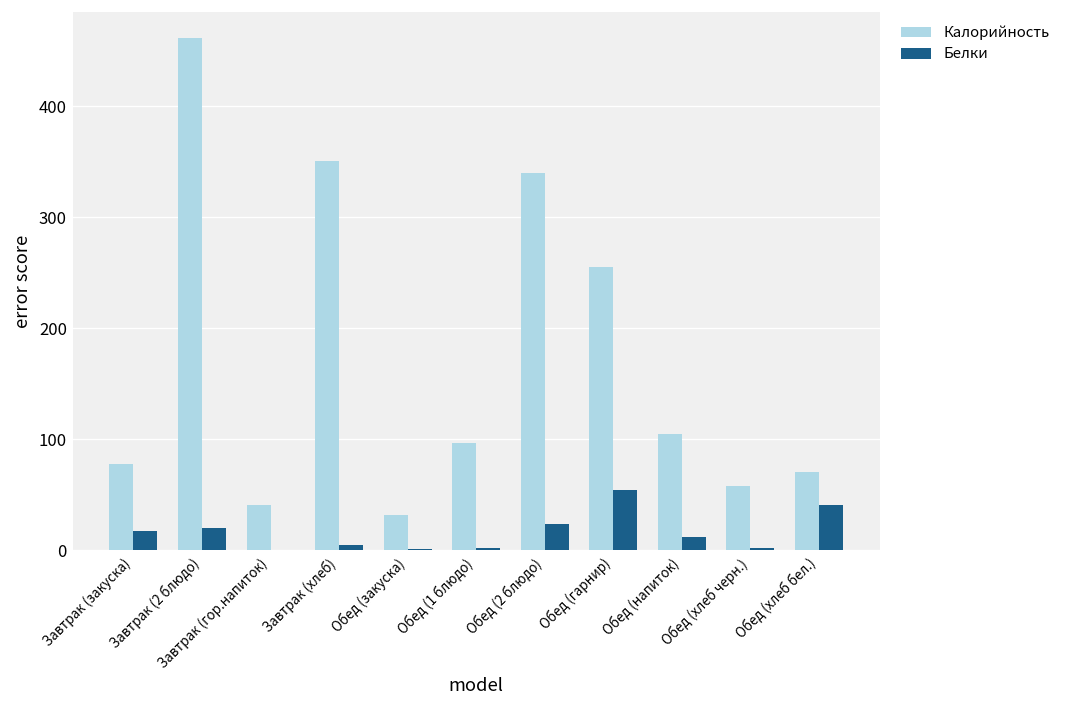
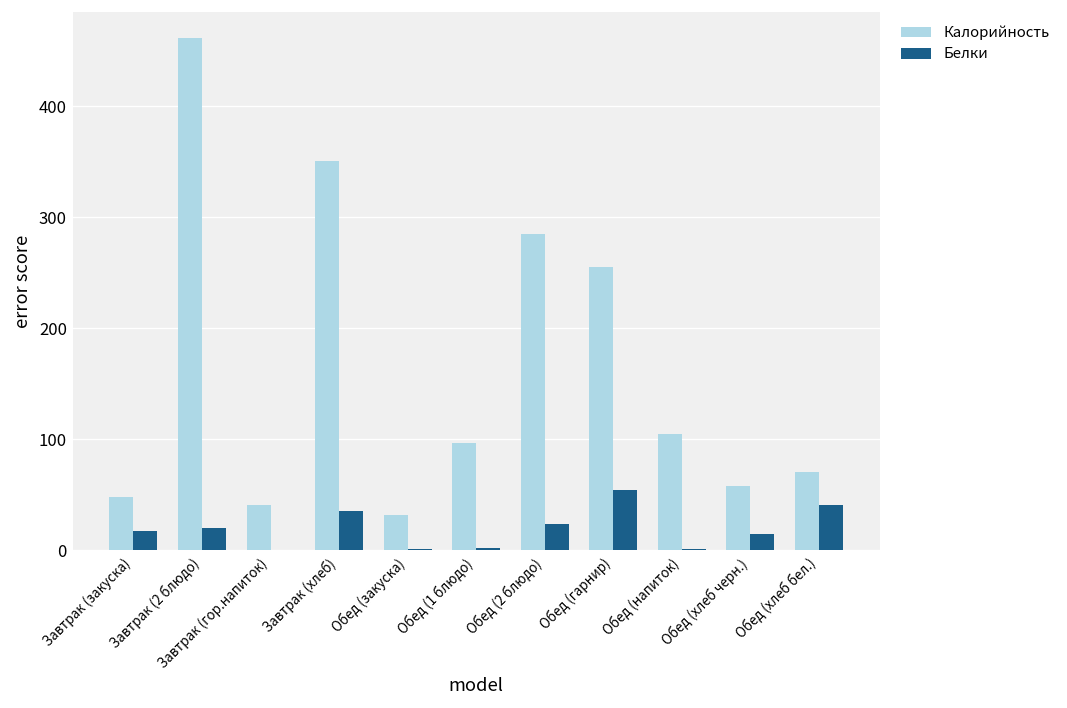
Калорийность, Завтрак (закуска): 80 -> 50
Белки, Завтрак (хлеб): 10 -> 40
Калорийность, Обед (2 блюдо): 340 -> 290
Белки, Обед (напиток): 10 -> 0
Белки, Обед (хлеб черн.): 0 -> 20
